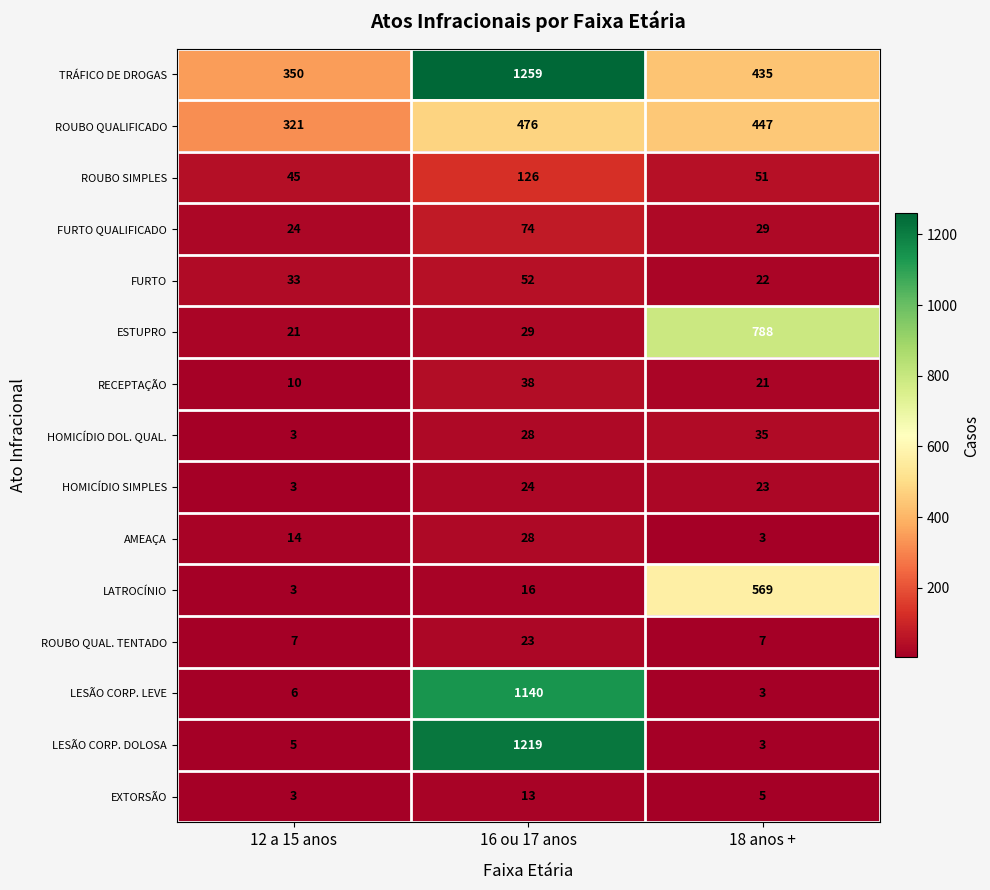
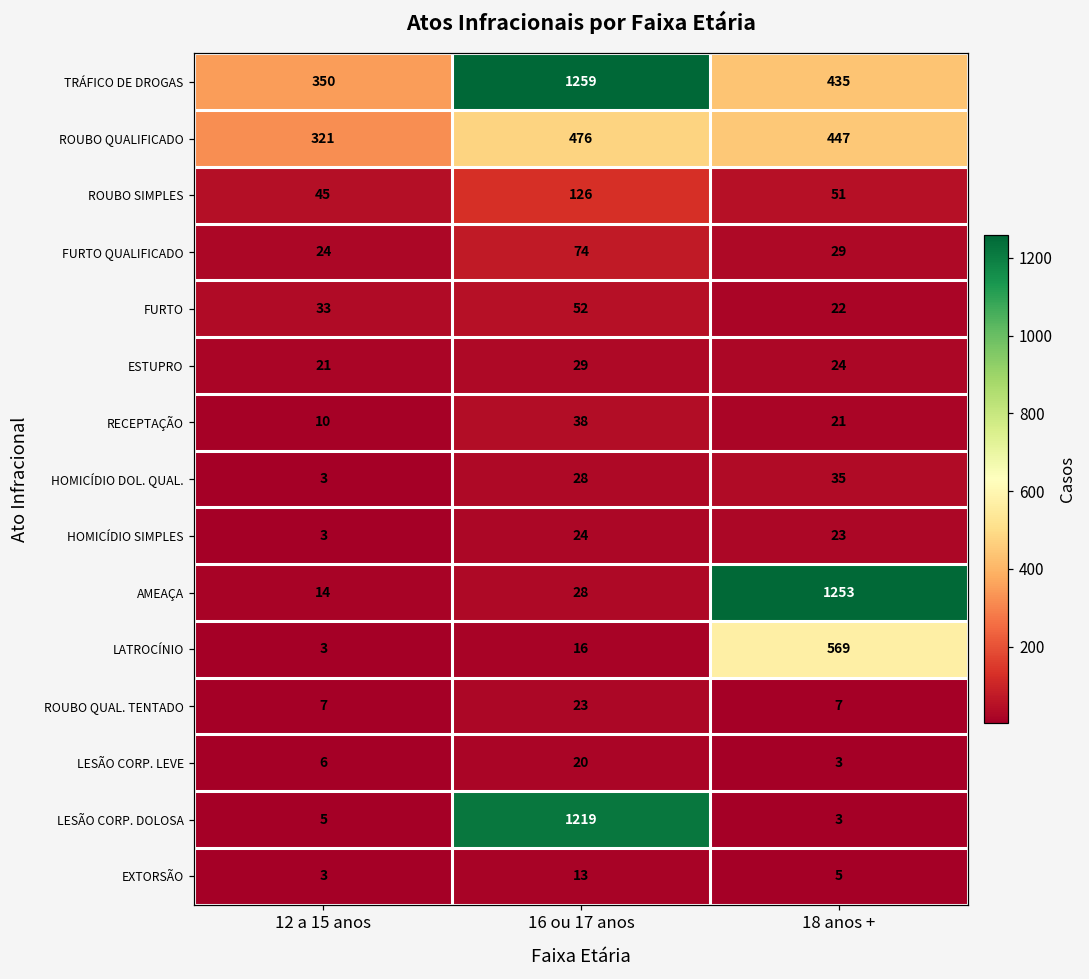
ESTUPRO, 18 anos +: 788 -> 24
AMEAÇA, 18 anos +: 3 -> 1253
LESÃO CORP. LEVE, 16 ou 17 anos: 1140 -> 20
